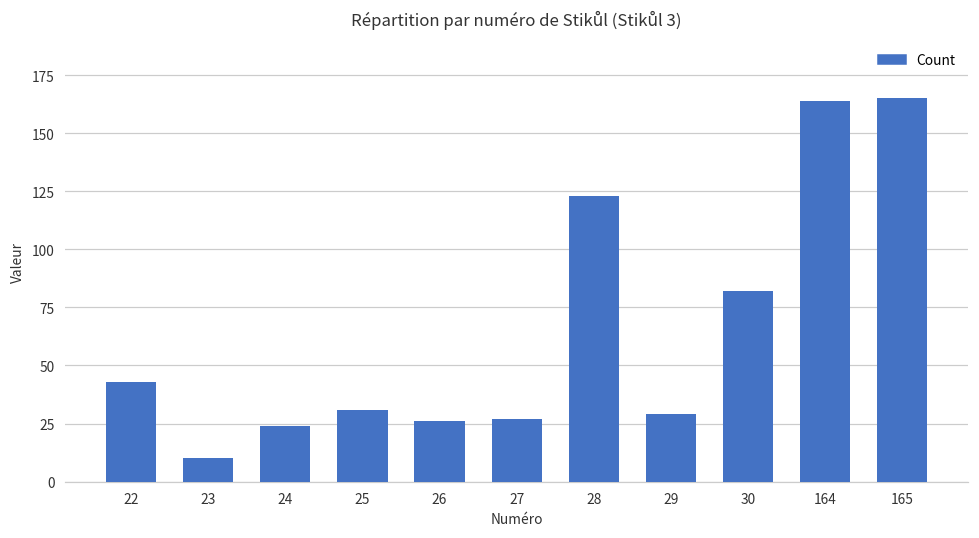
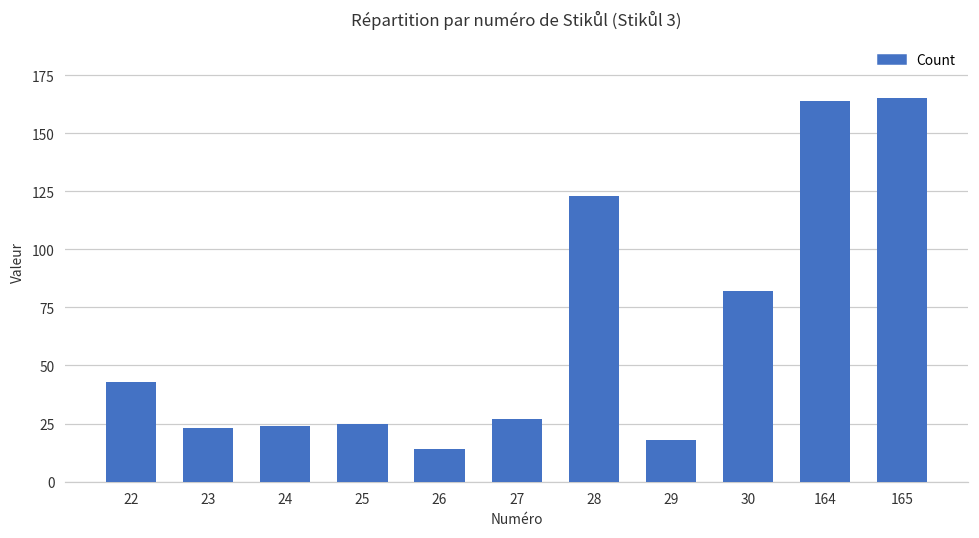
23: 10 -> 23
25: 31 -> 25
26: 26 -> 14
29: 29 -> 18
